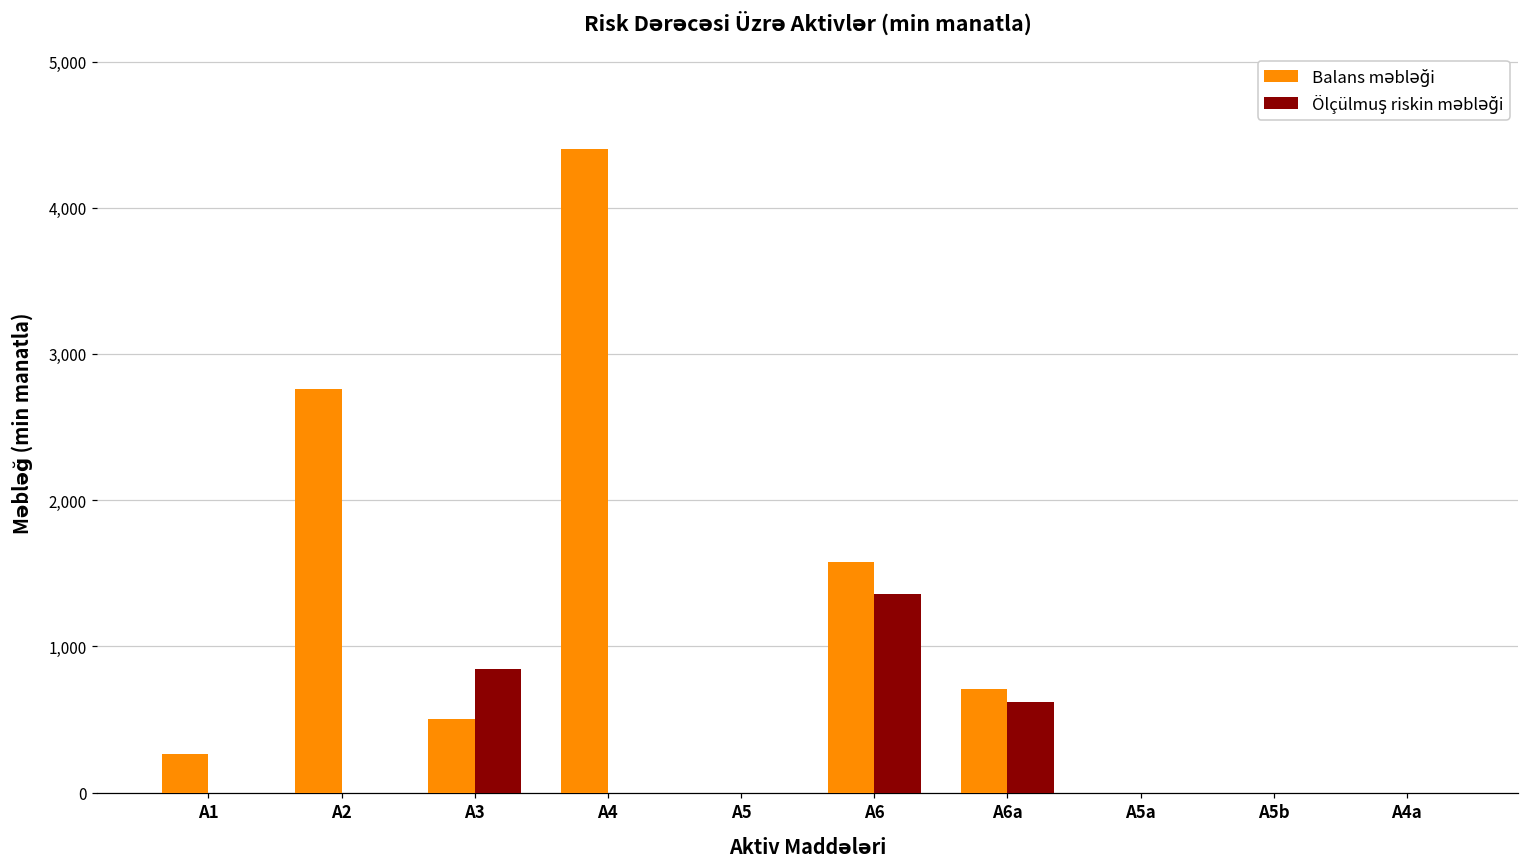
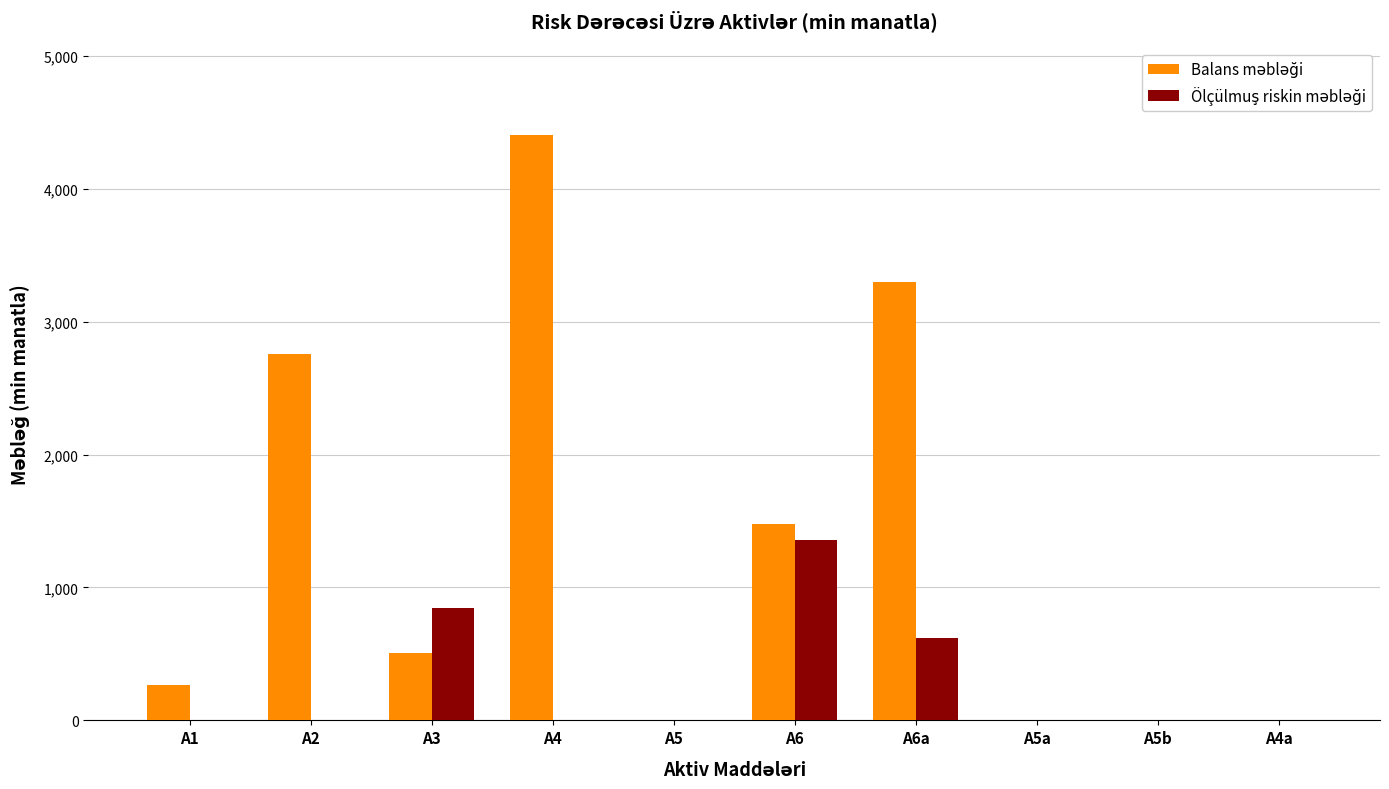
Balans məbləği, A6: 1,580 -> 1,480
Balans məbləği, A6a: 710 -> 3,300
